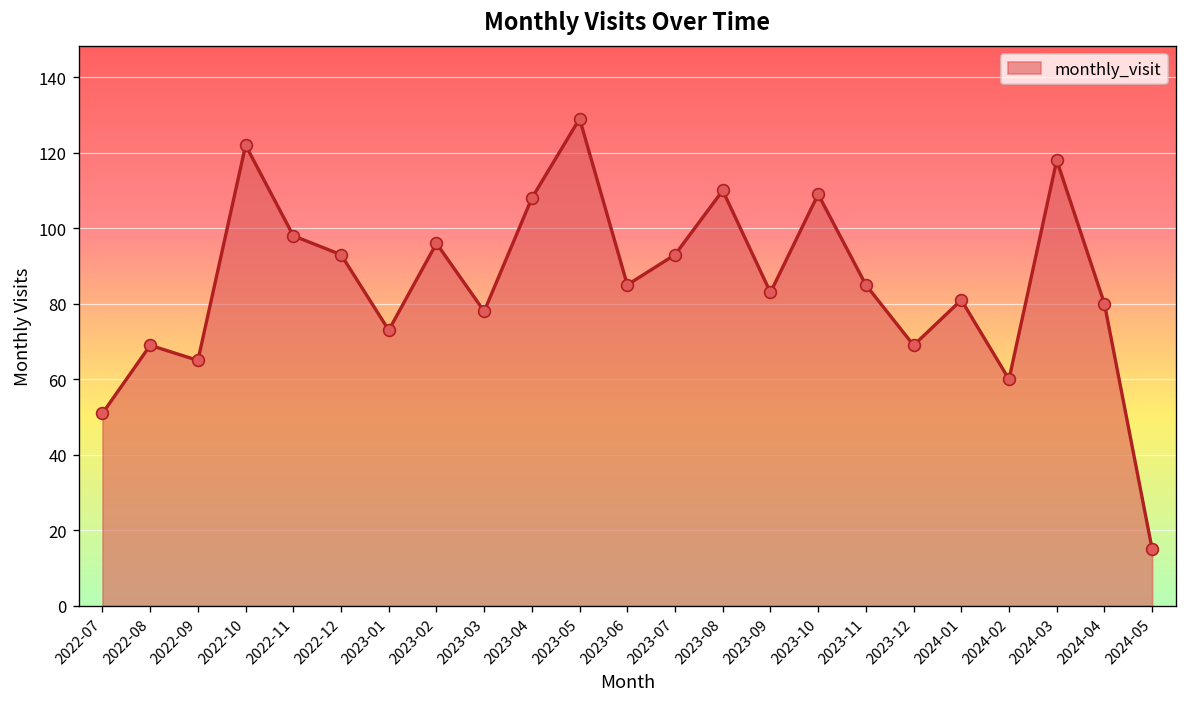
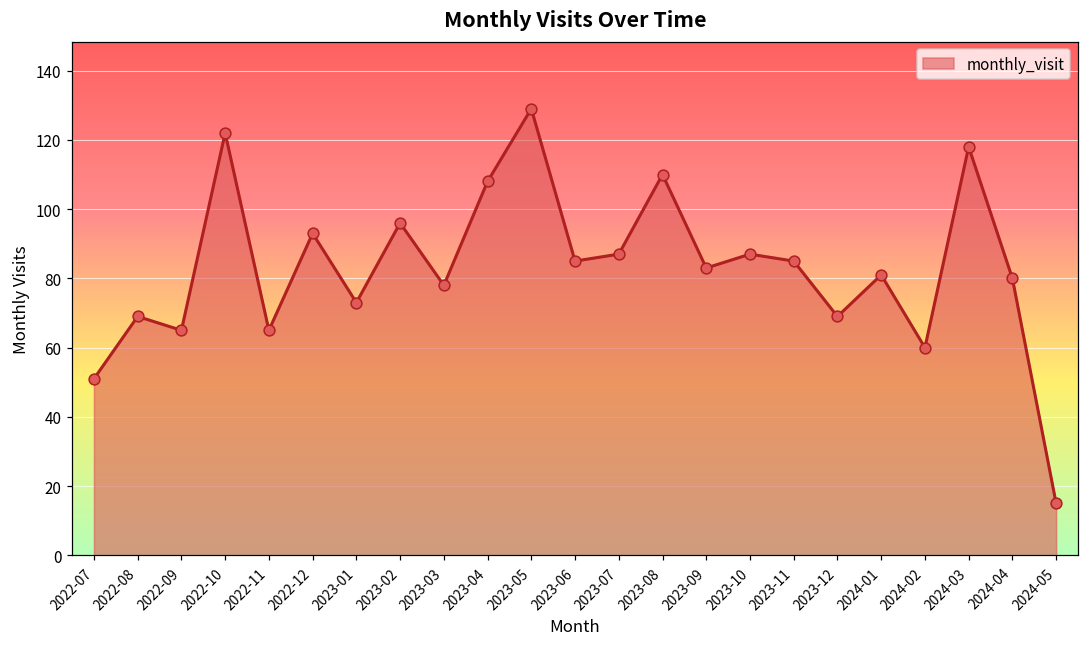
2022-11: 98 -> 65
2023-07: 93 -> 87
2023-10: 109 -> 87
